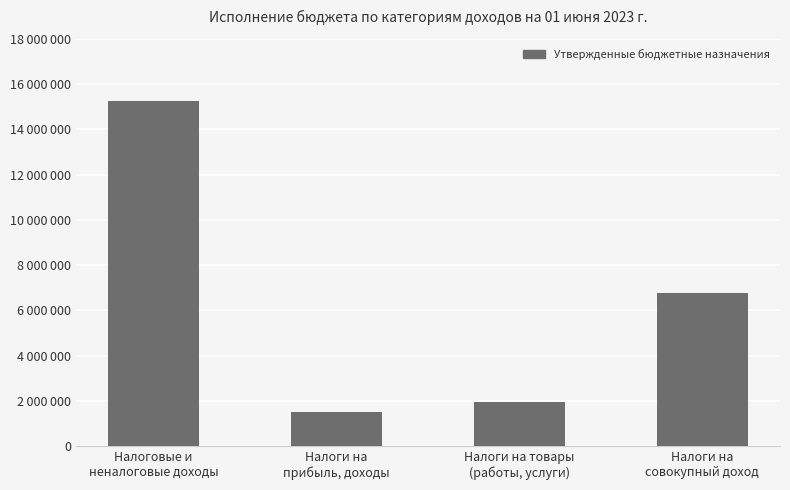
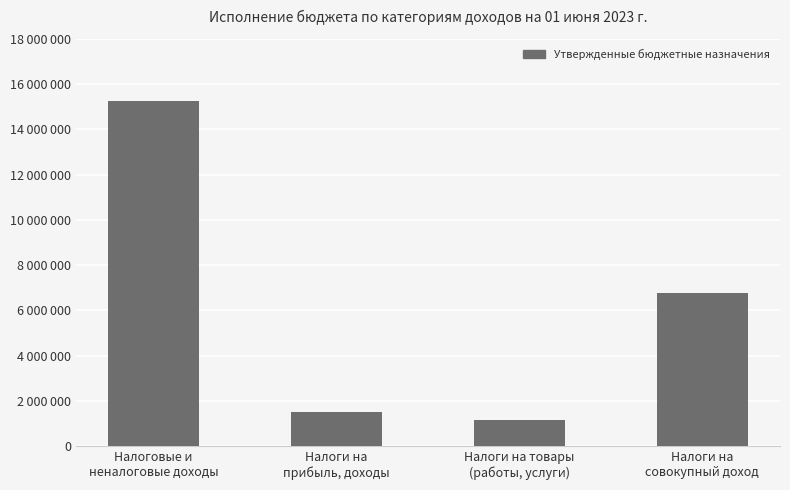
Налоги на товары (работы, услуги): 2000000 -> 1200000
